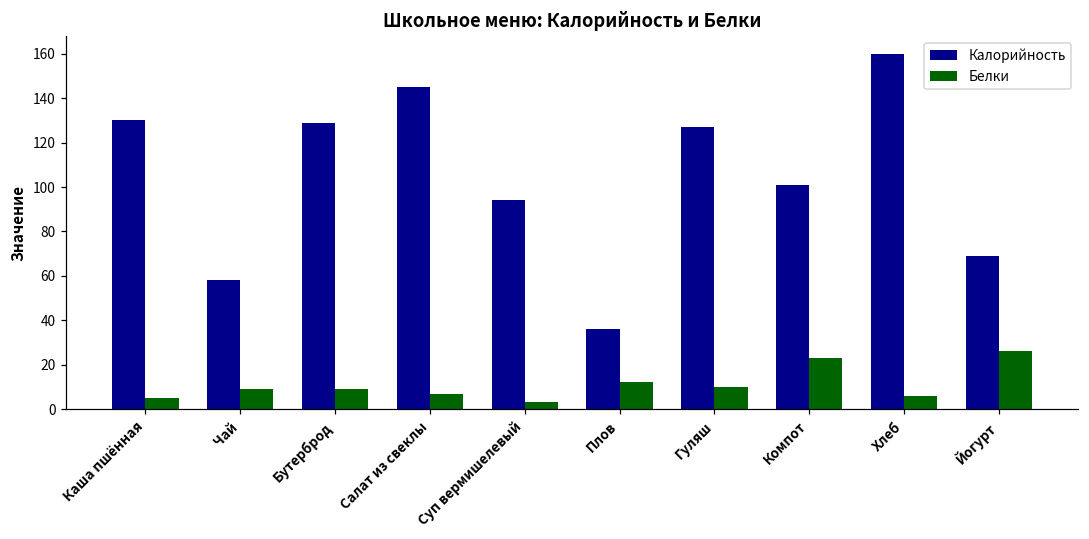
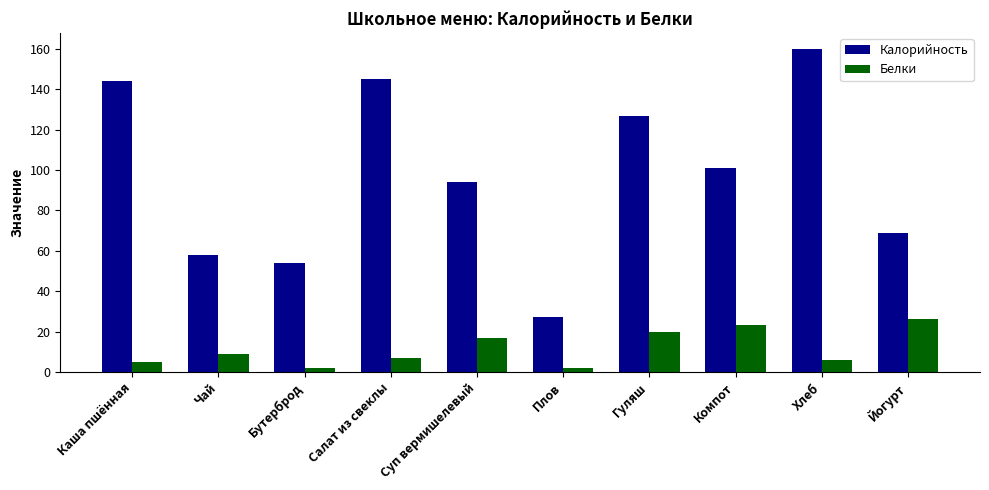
Калорийность, Каша пшённая: 130 -> 144
Калорийность, Бутерброд: 129 -> 54
Белки, Бутерброд: 9 -> 2
Белки, Суп вермишелевый: 3 -> 17
Калорийность, Плов: 36 -> 27
Белки, Плов: 12 -> 2
Белки, Гуляш: 10 -> 20
